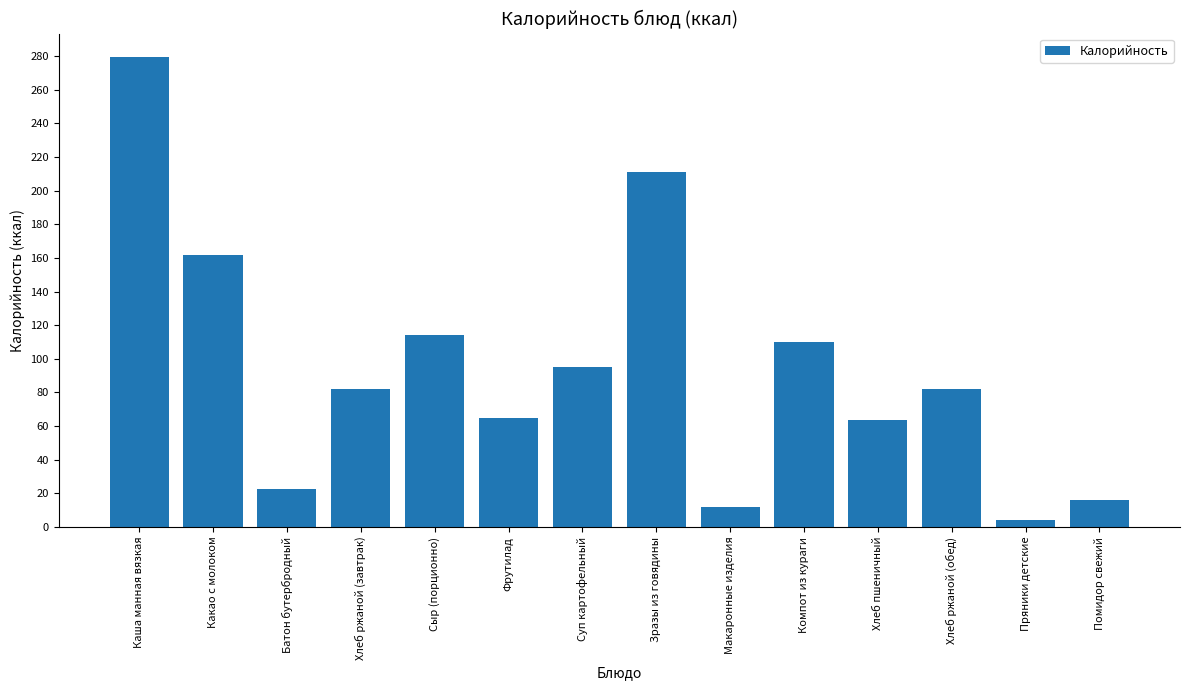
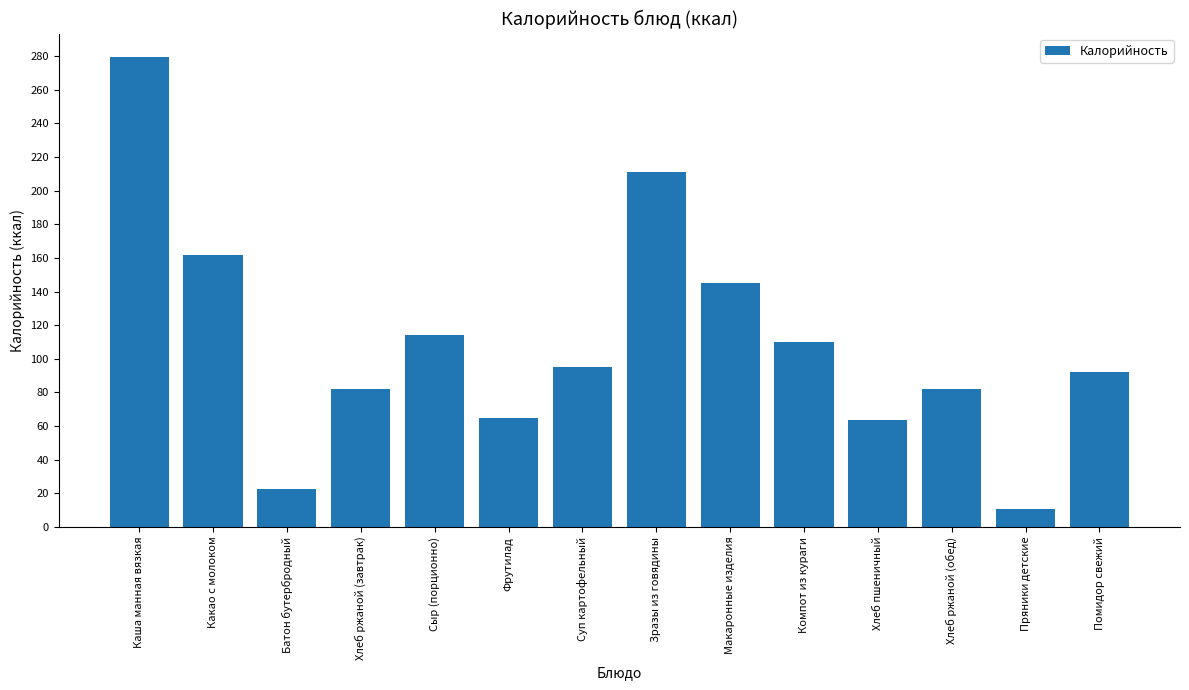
Макаронные изделия: 12 -> 145
Пряники детские: 4 -> 11
Помидор свежий: 16 -> 92
